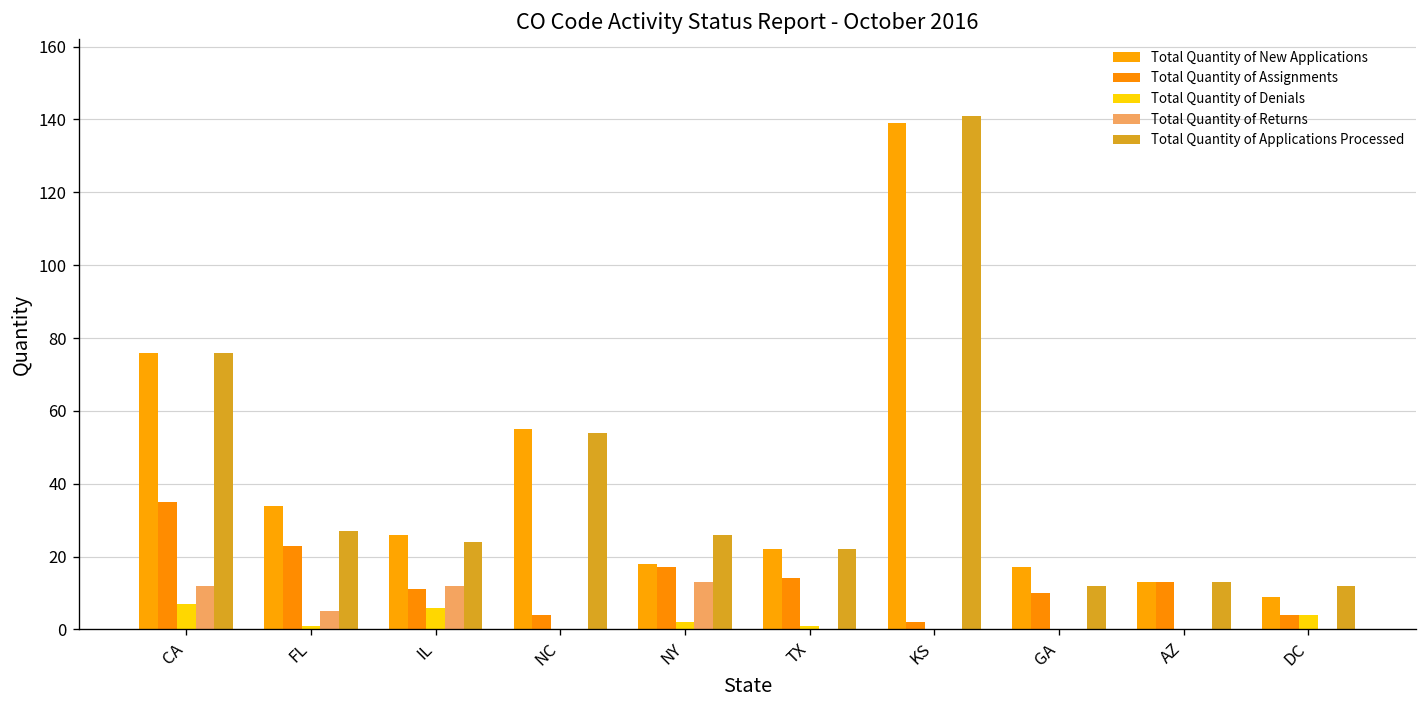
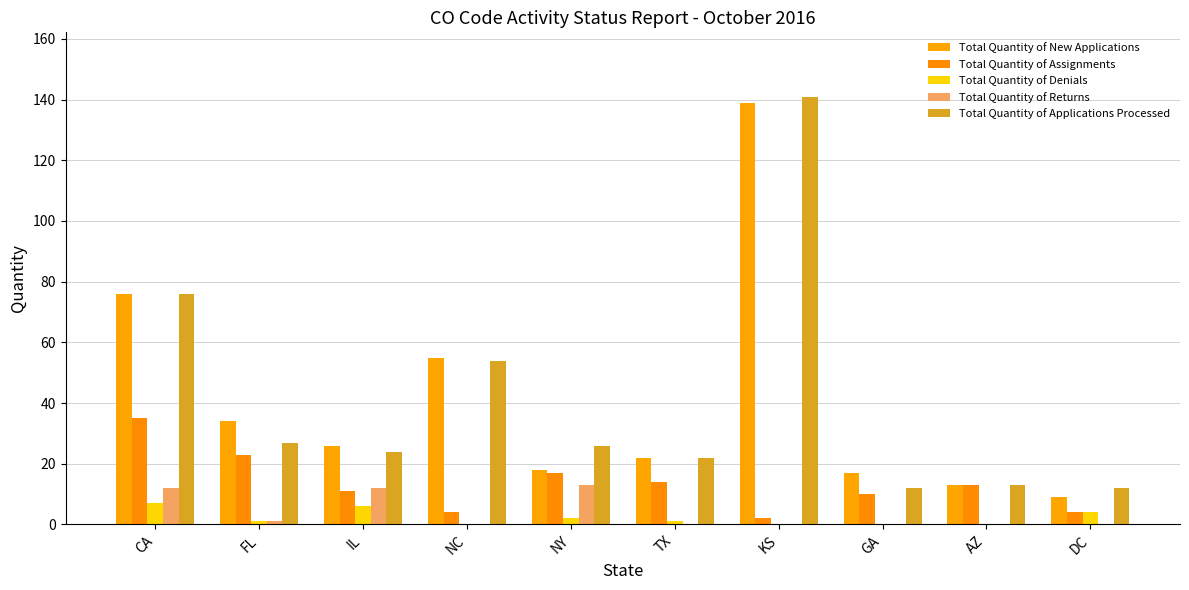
Total Quantity of Returns, FL: 5 -> 1
